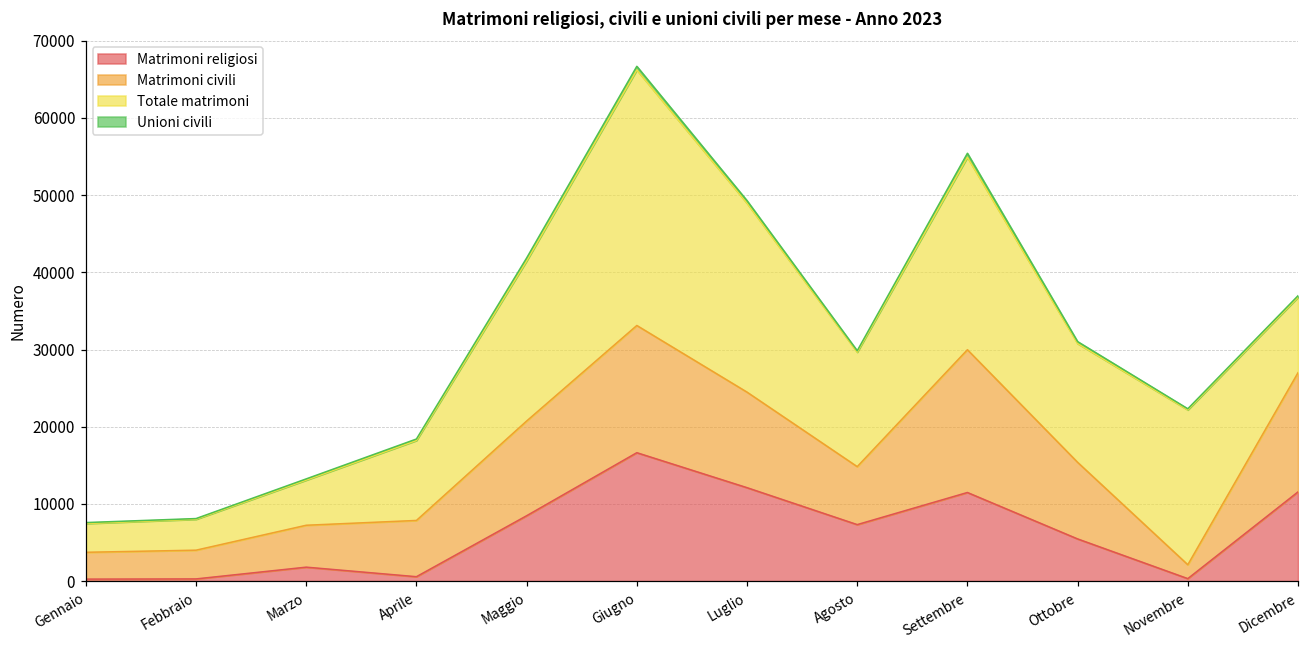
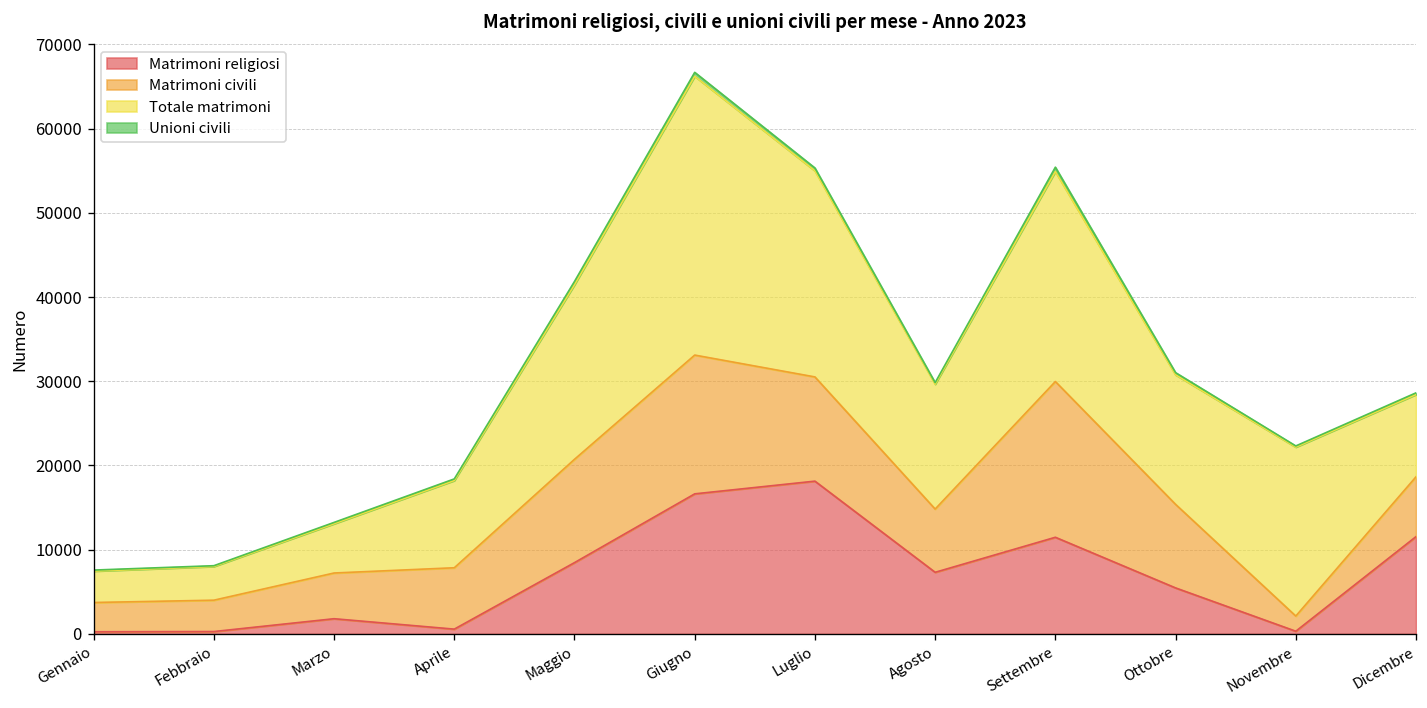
Matrimoni religiosi, Luglio: 12000 -> 18000
Matrimoni civili, Dicembre: 15000 -> 7000
